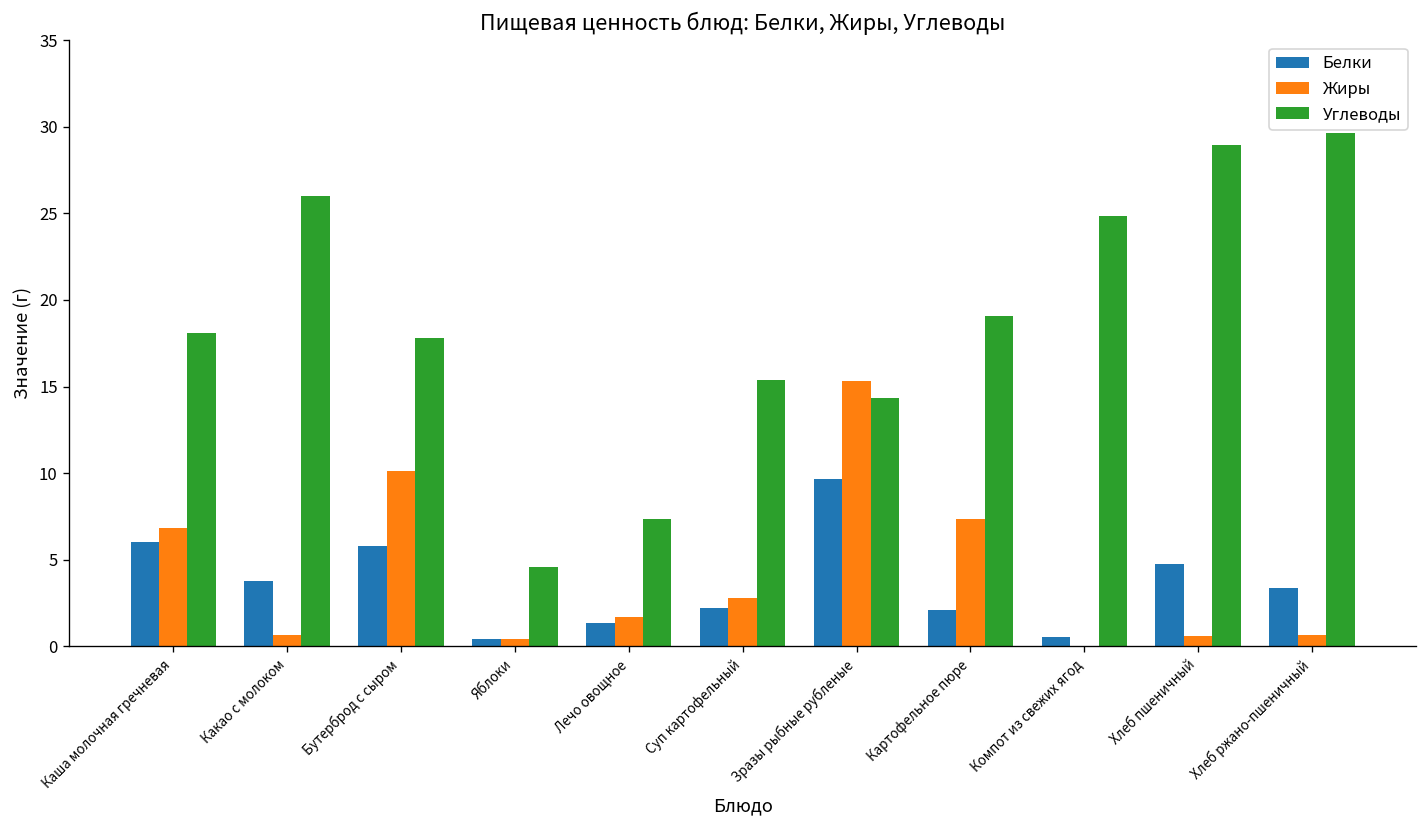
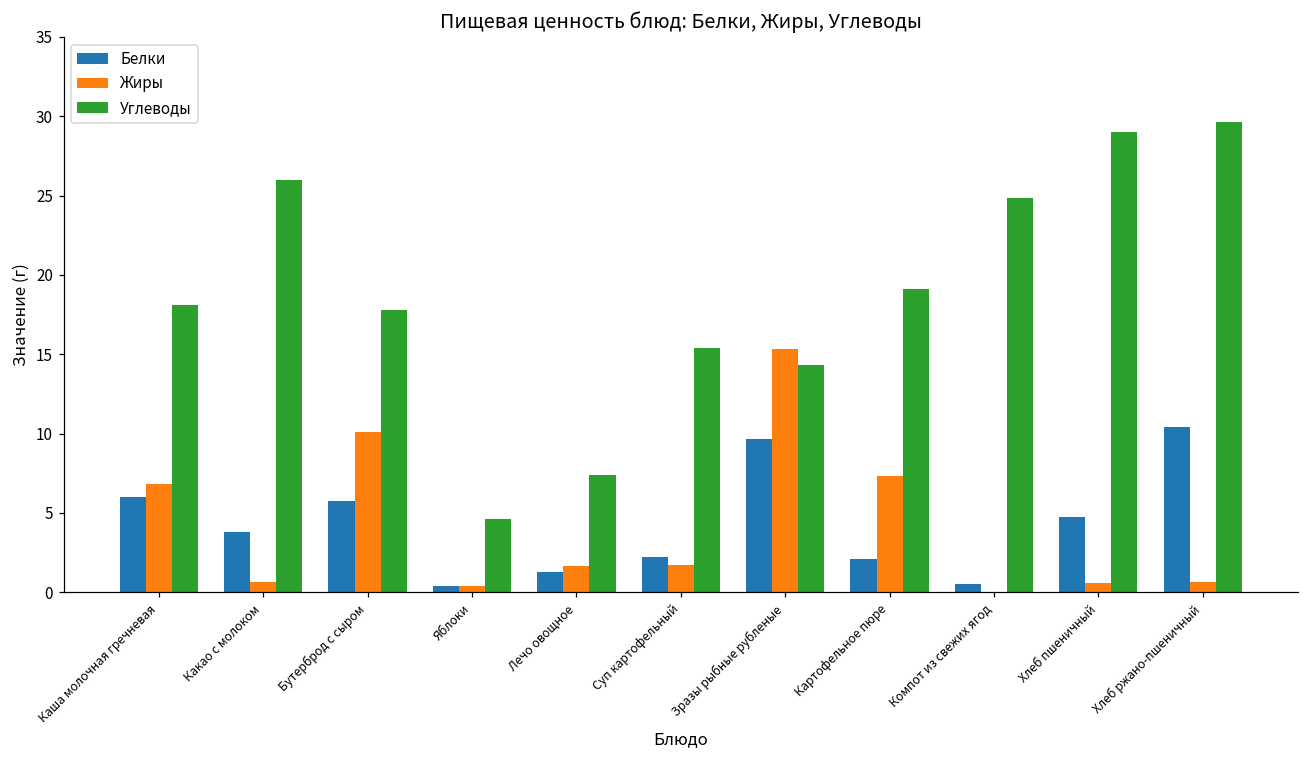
Жиры, Суп картофельный: 2.8 -> 1.7
Белки, Хлеб ржано-пшеничный: 3.4 -> 10.4
